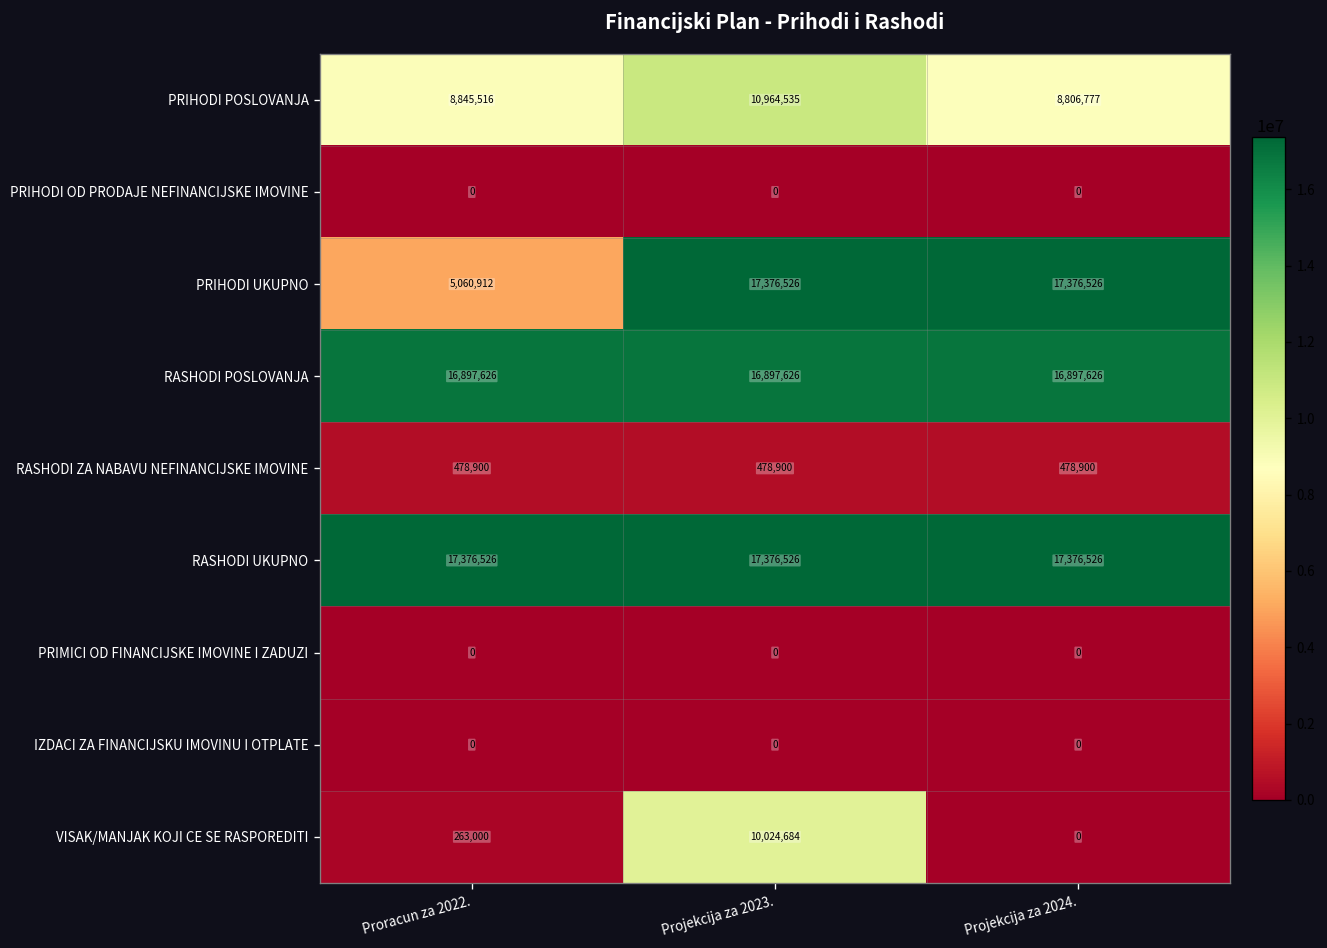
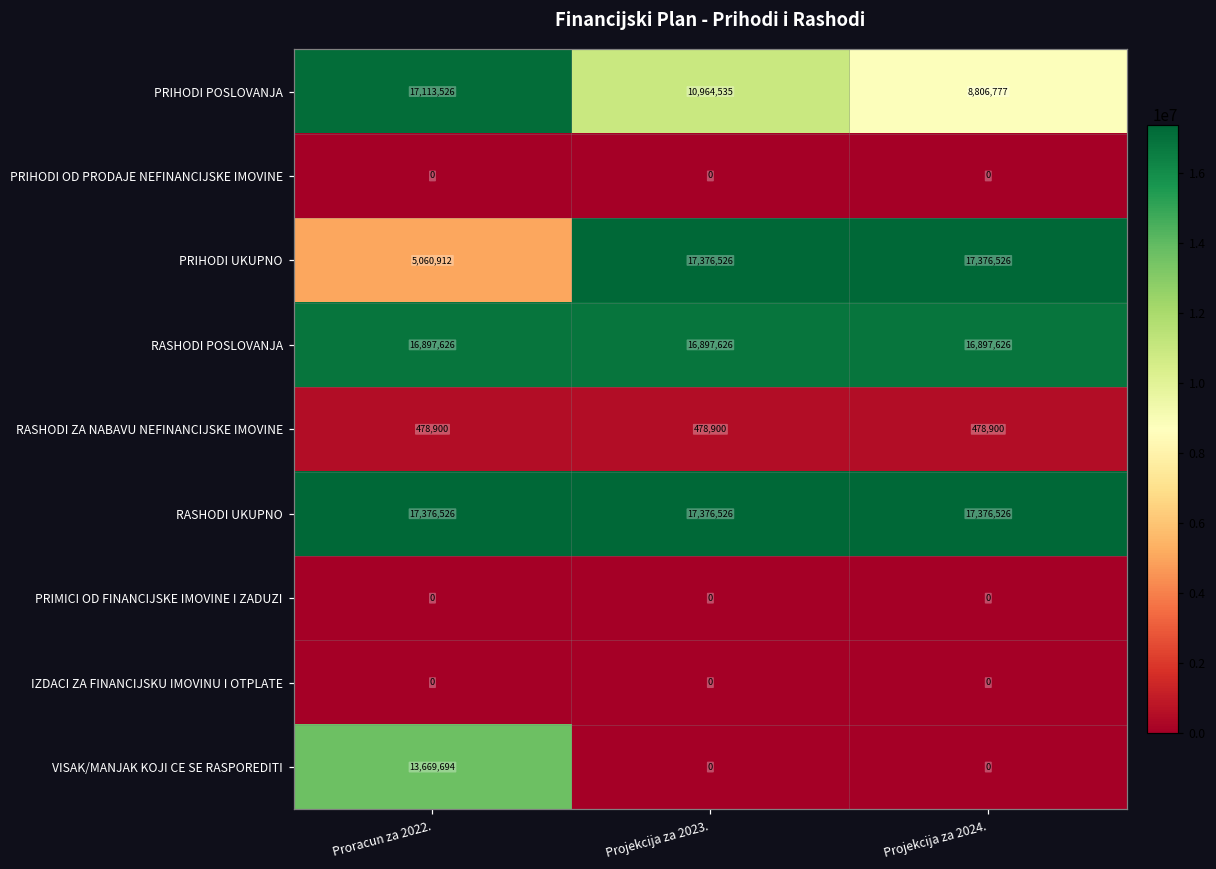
PRIHODI POSLOVANJA, Proracun za 2022.: 8,845,516 -> 17,113,526
VISAK/MANJAK KOJI CE SE RASPOREDITI, Proracun za 2022.: 263,000 -> 13,669,694
VISAK/MANJAK KOJI CE SE RASPOREDITI, Projekcija za 2023.: 10,024,684 -> 0
